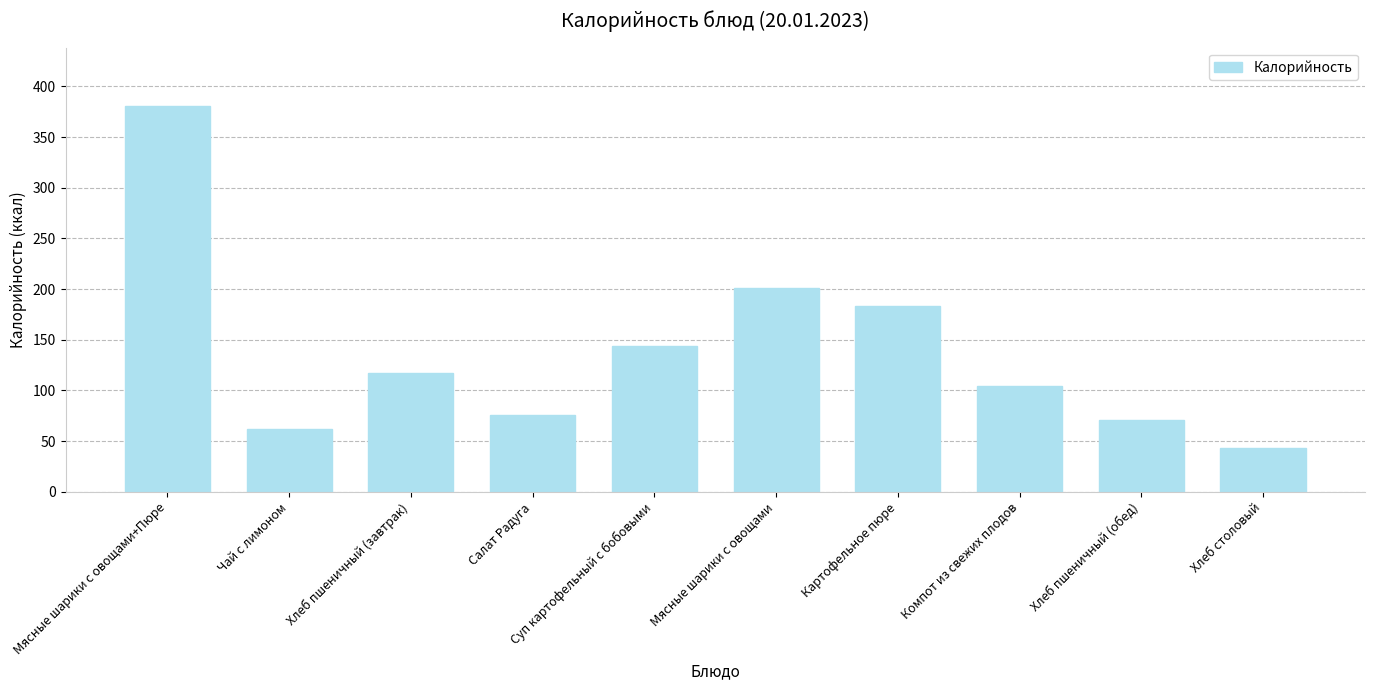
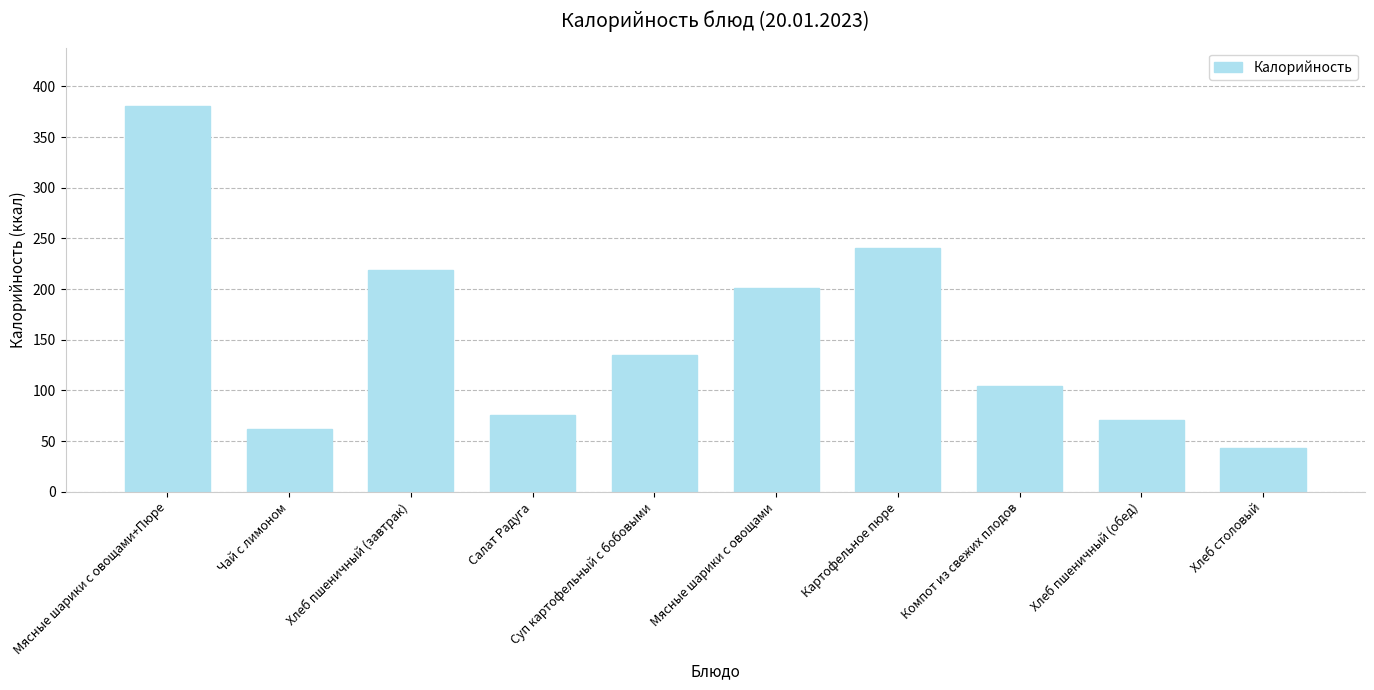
Хлеб пшеничный (завтрак): 118 -> 219
Суп картофельный с бобовыми: 144 -> 135
Картофельное пюре: 183 -> 240
